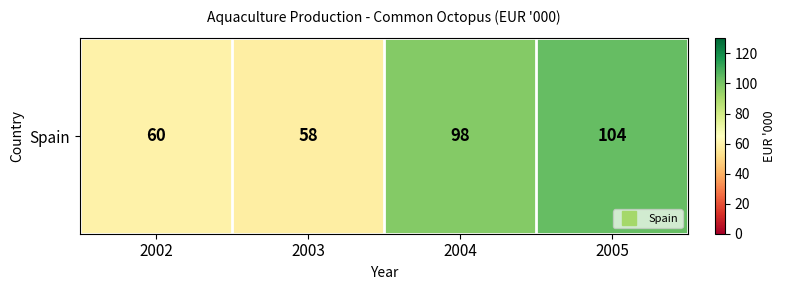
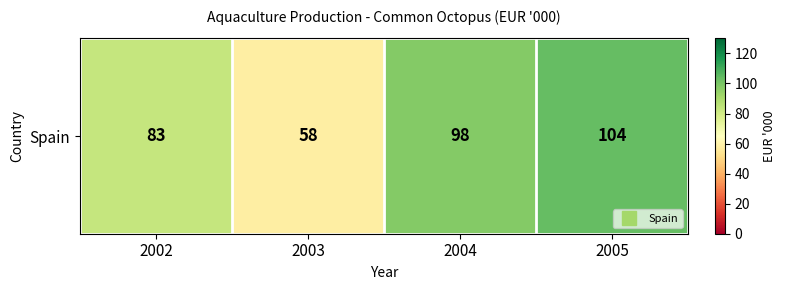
Spain, 2002: 60 -> 83
